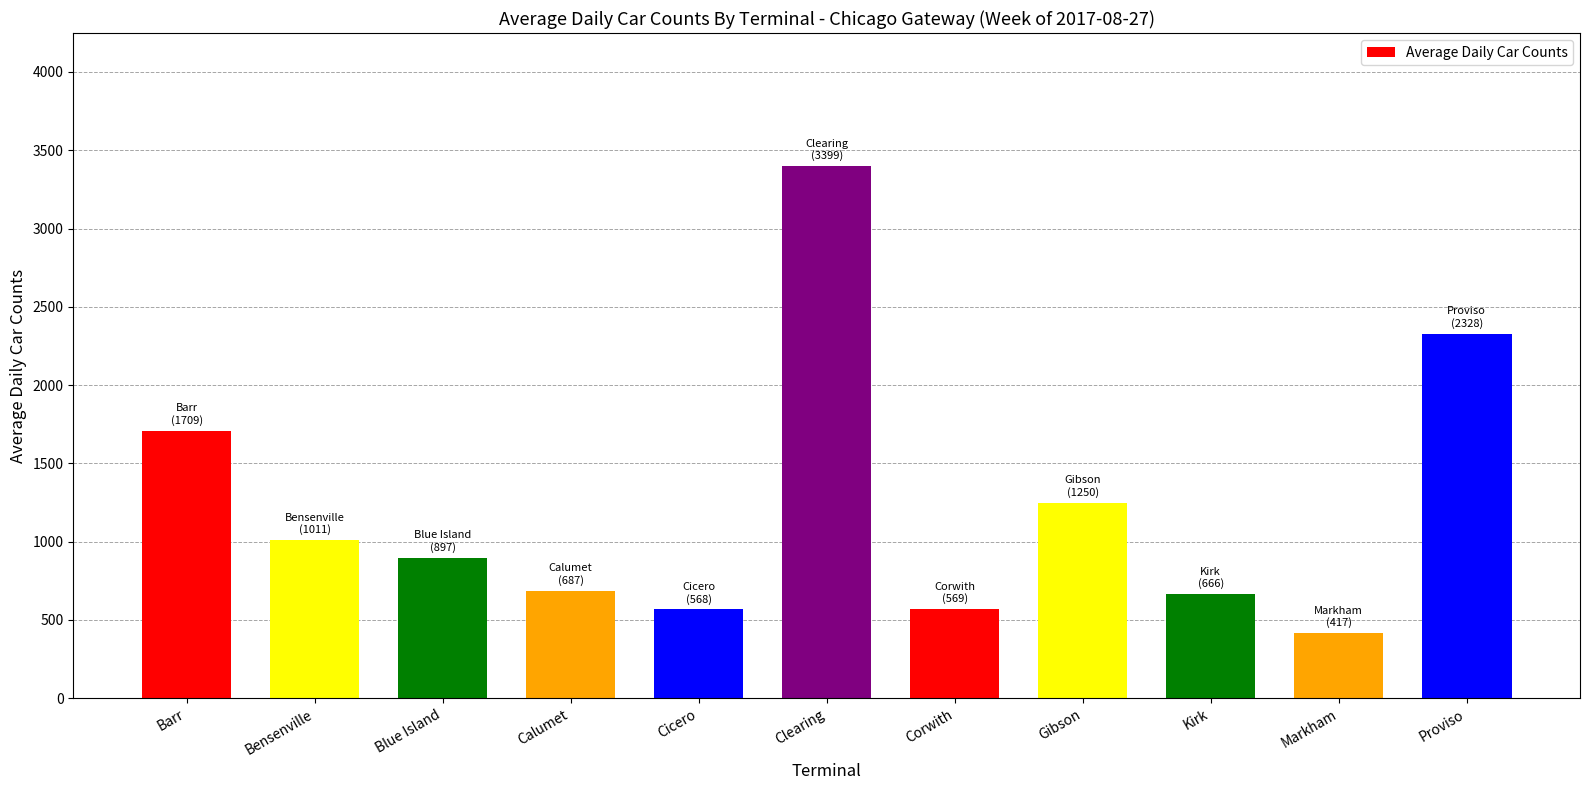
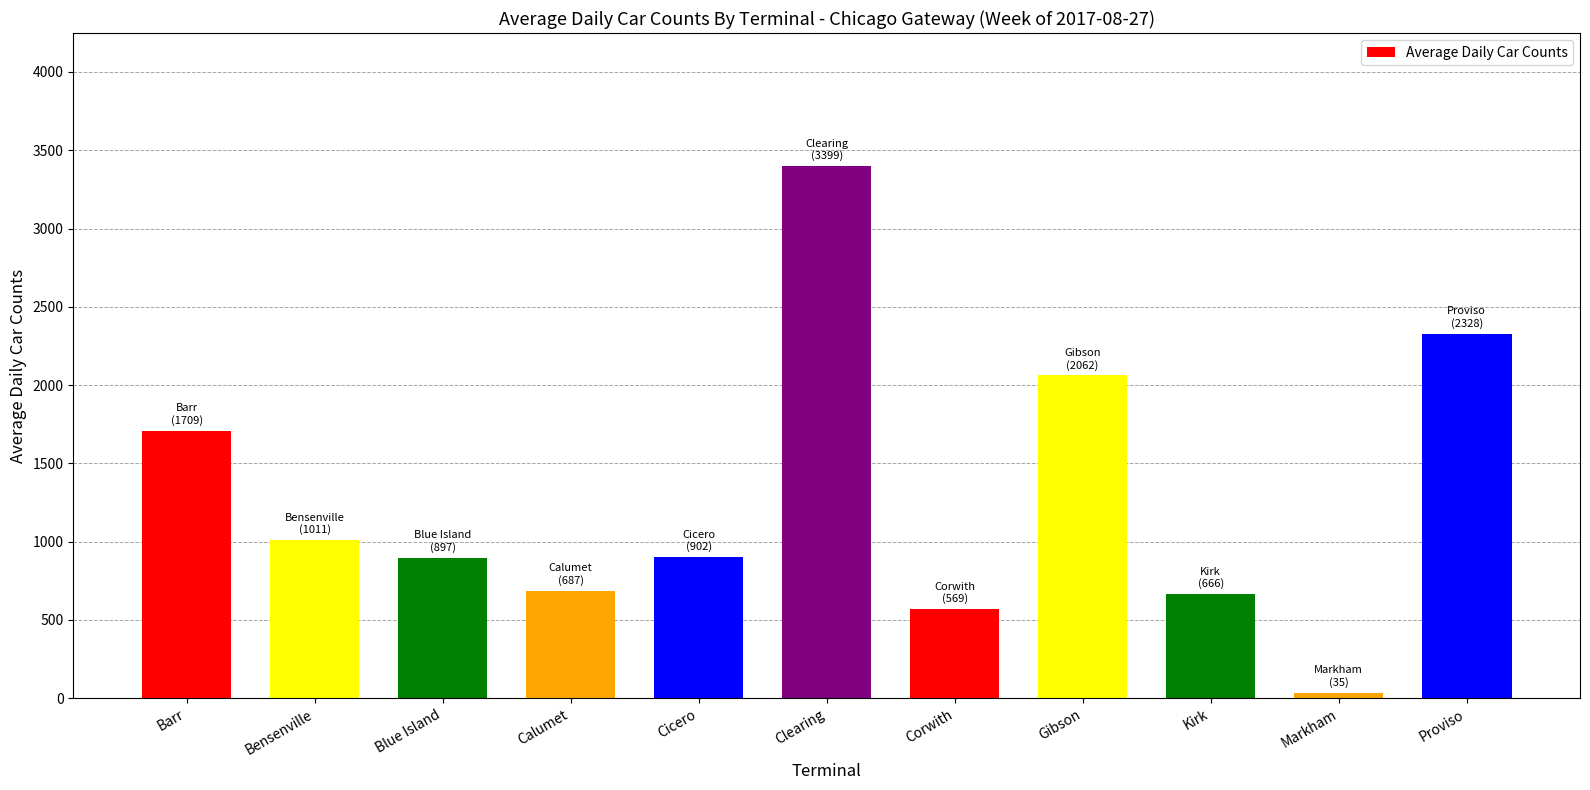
Cicero: (568) -> (902)
Gibson: (1250) -> (2062)
Markham: (417) -> (35)
